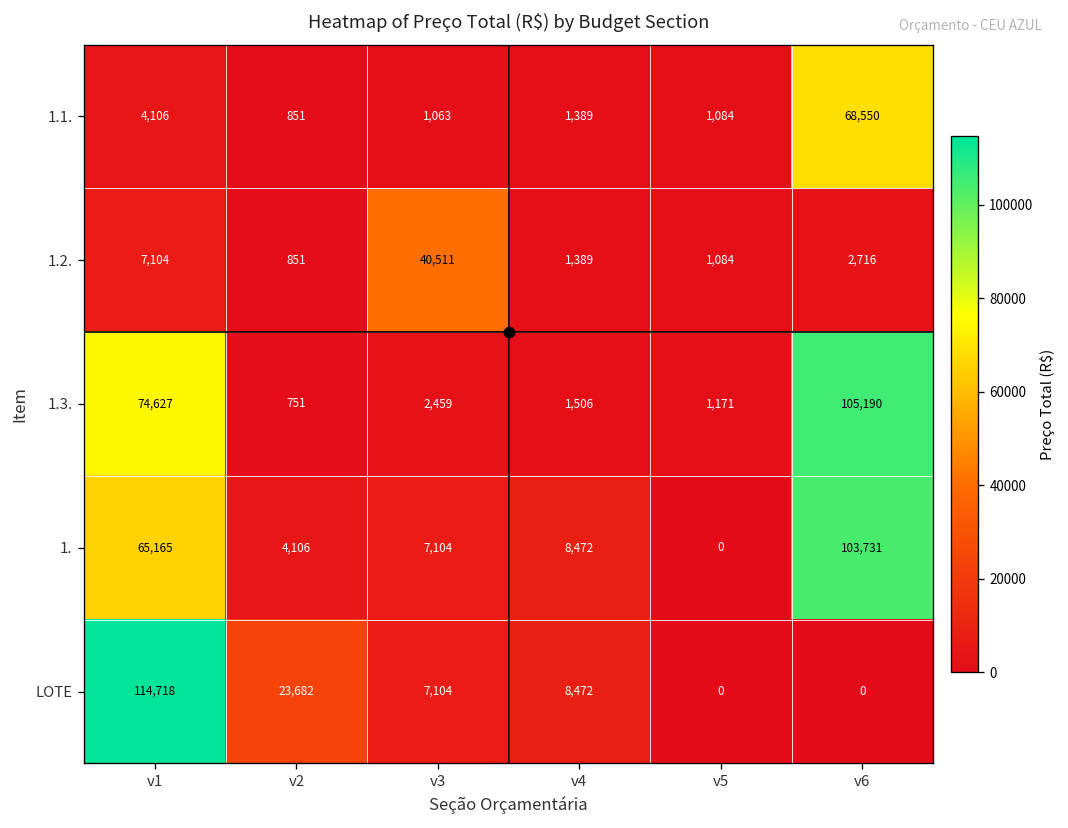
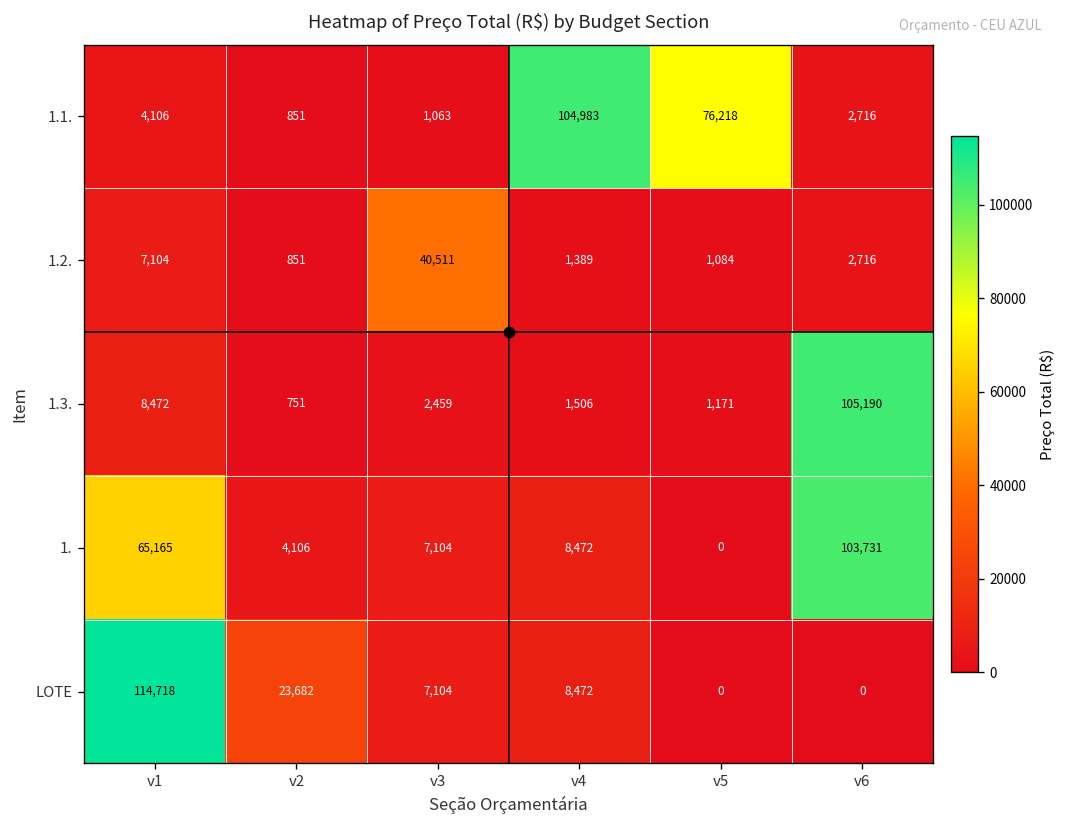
1.1., v4: 1,389 -> 104,983
1.1., v5: 1,084 -> 76,218
1.1., v6: 68,550 -> 2,716
1.3., v1: 74,627 -> 8,472
